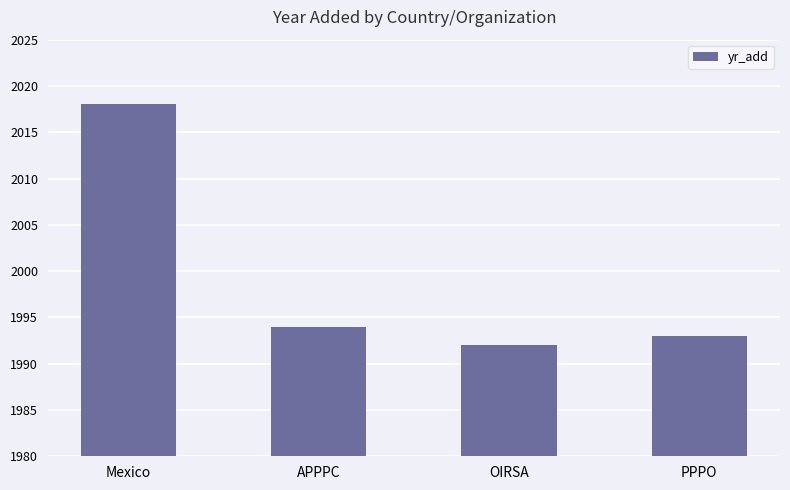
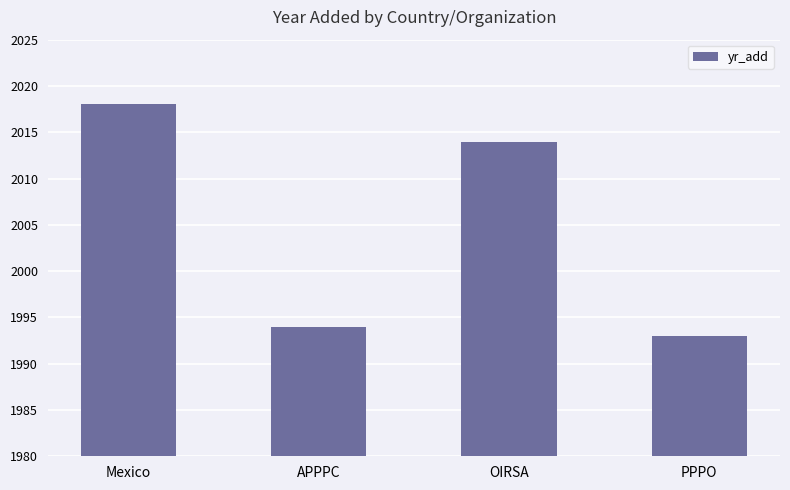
OIRSA: 1992 -> 2014
